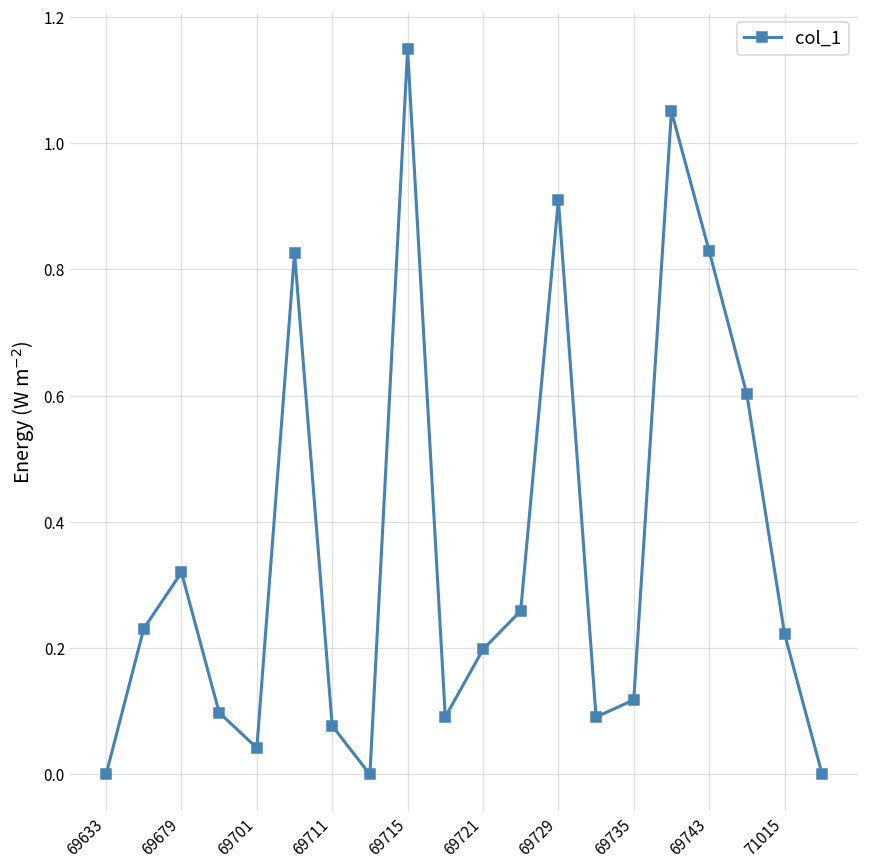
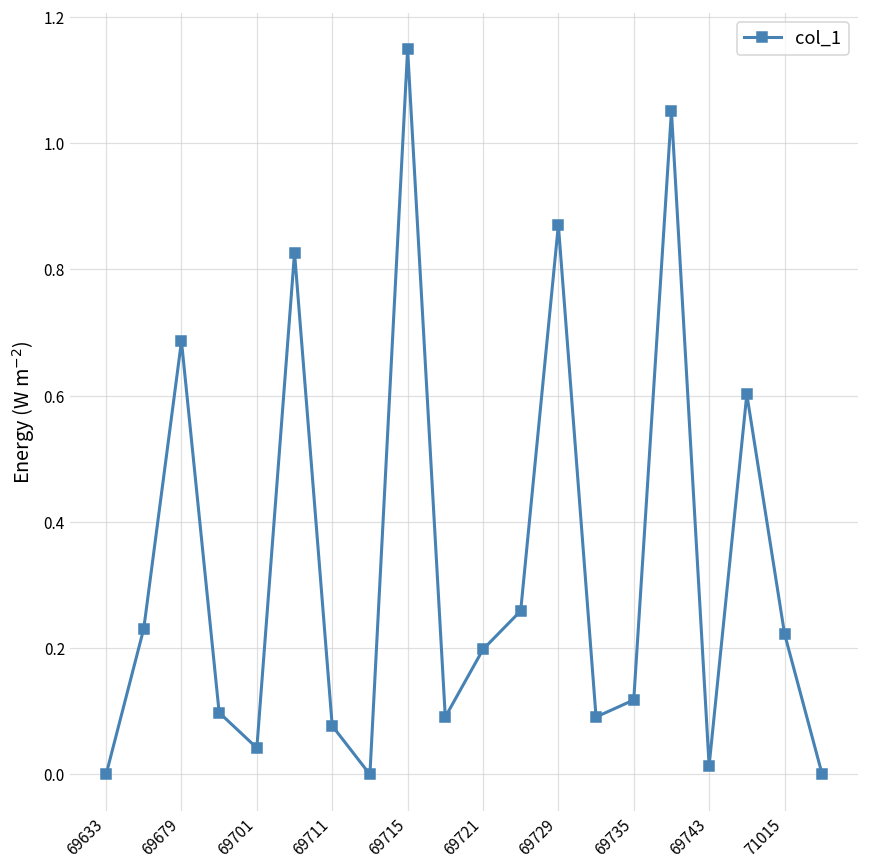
69679: 0.32 -> 0.69
69729: 0.91 -> 0.87
69743: 0.83 -> 0.01
